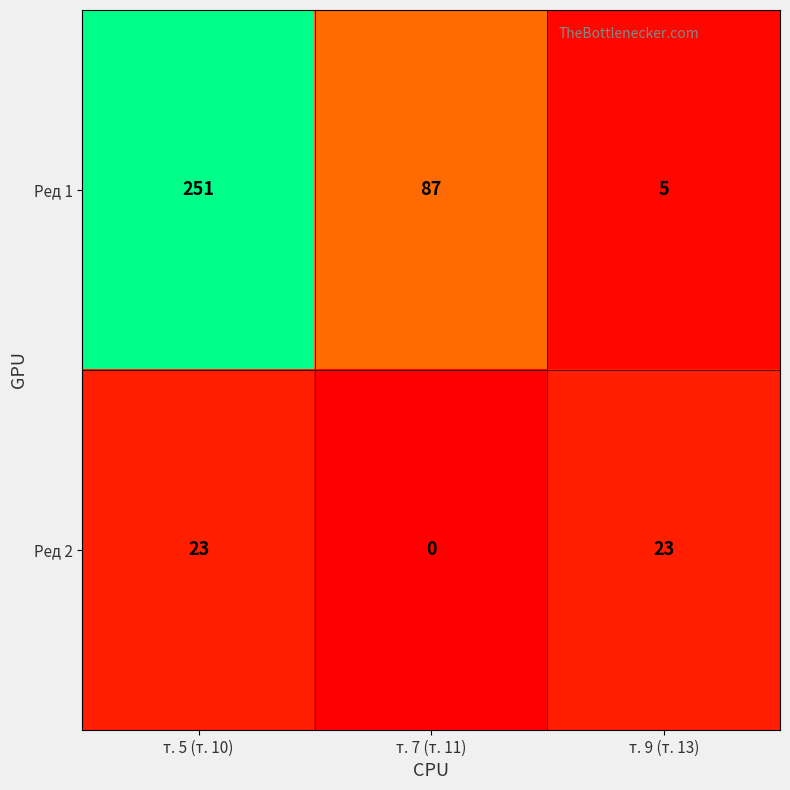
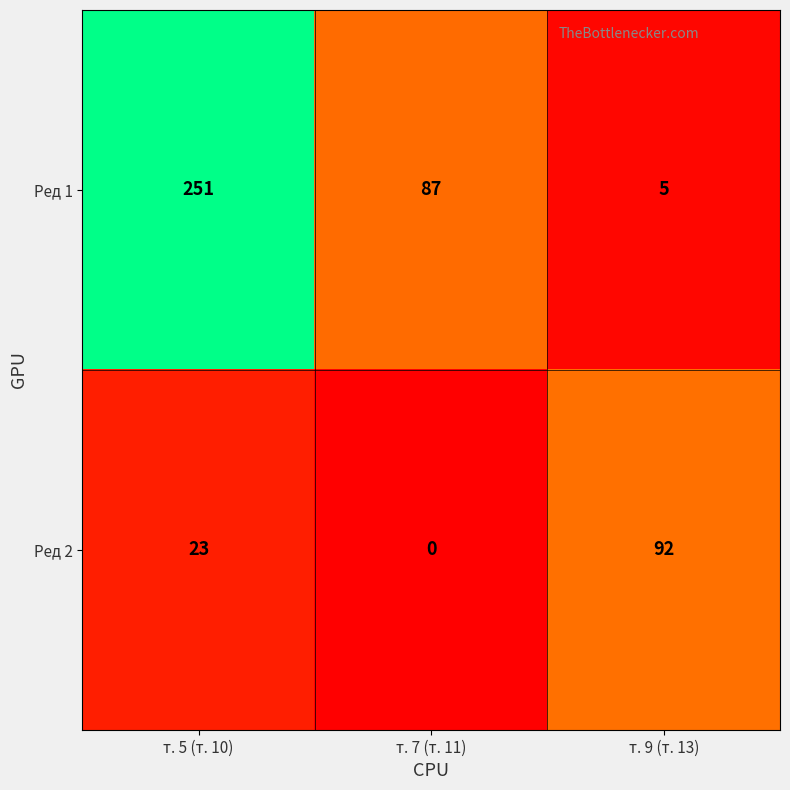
Ред 2, т. 9 (т. 13): 23 -> 92
